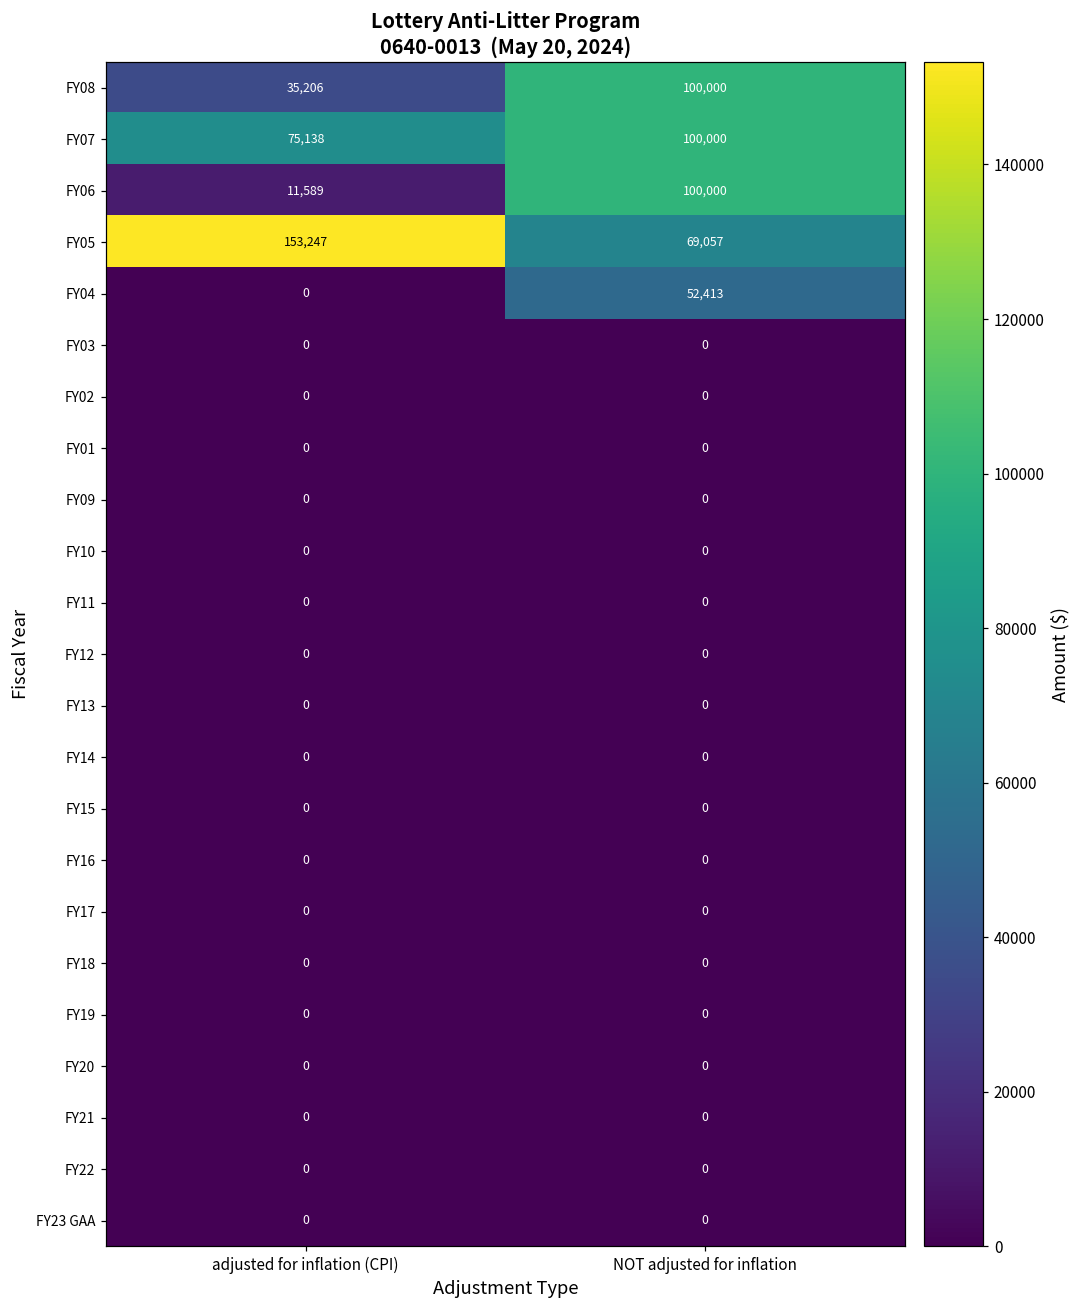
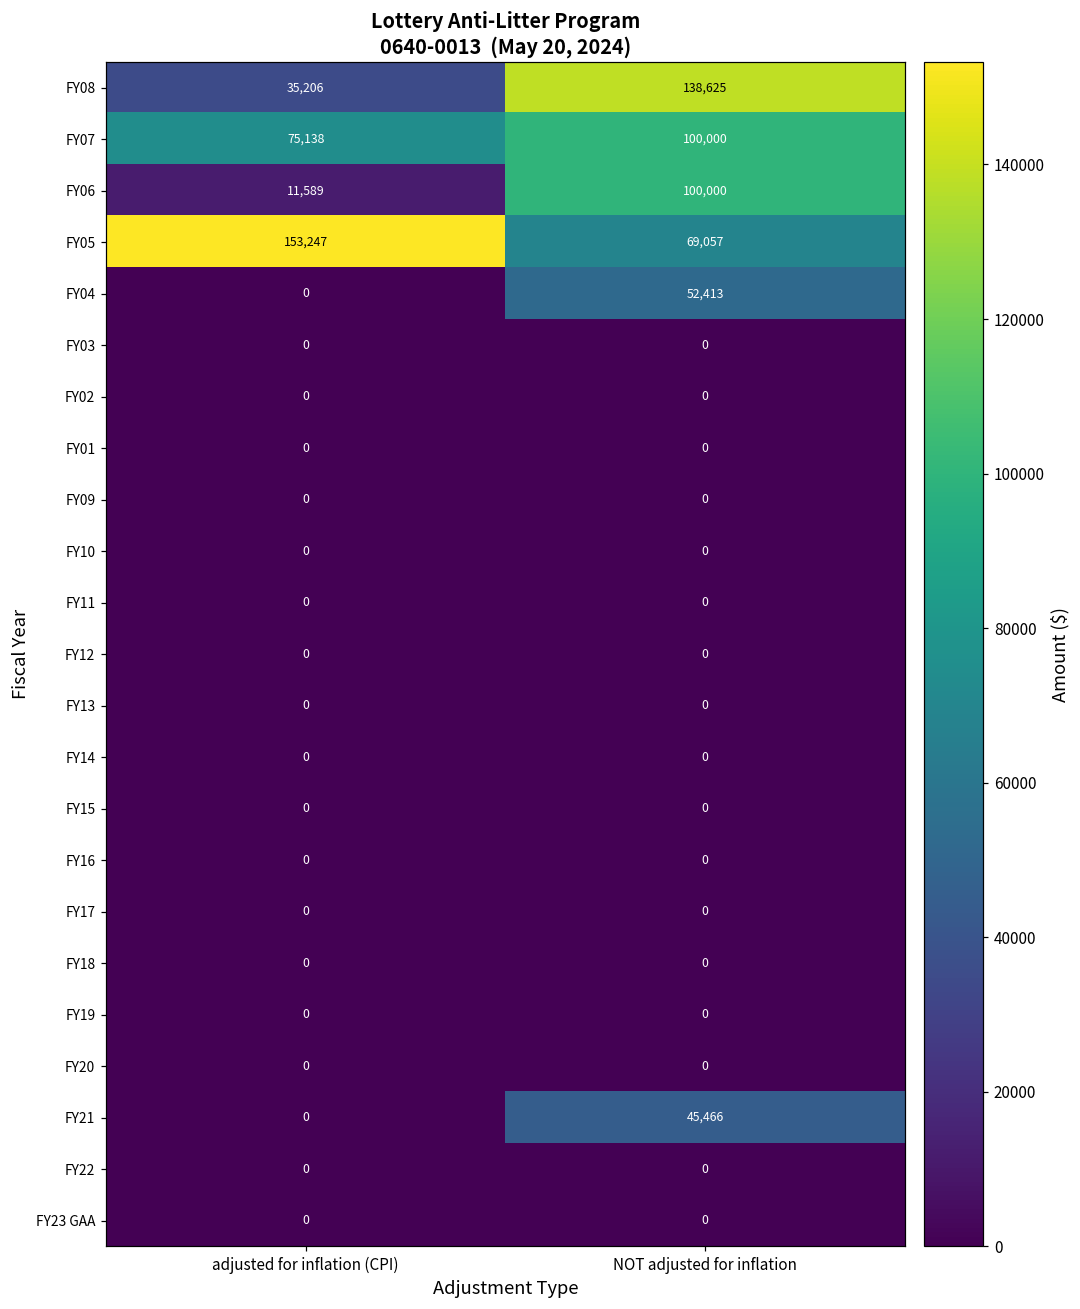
FY08, NOT adjusted for inflation: 100,000 -> 138,625
FY21, NOT adjusted for inflation: 0 -> 45,466
